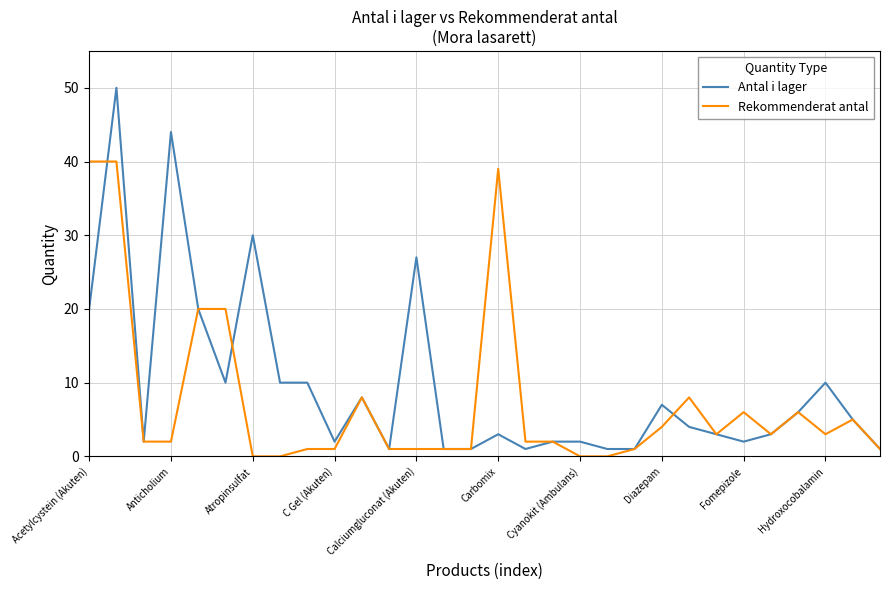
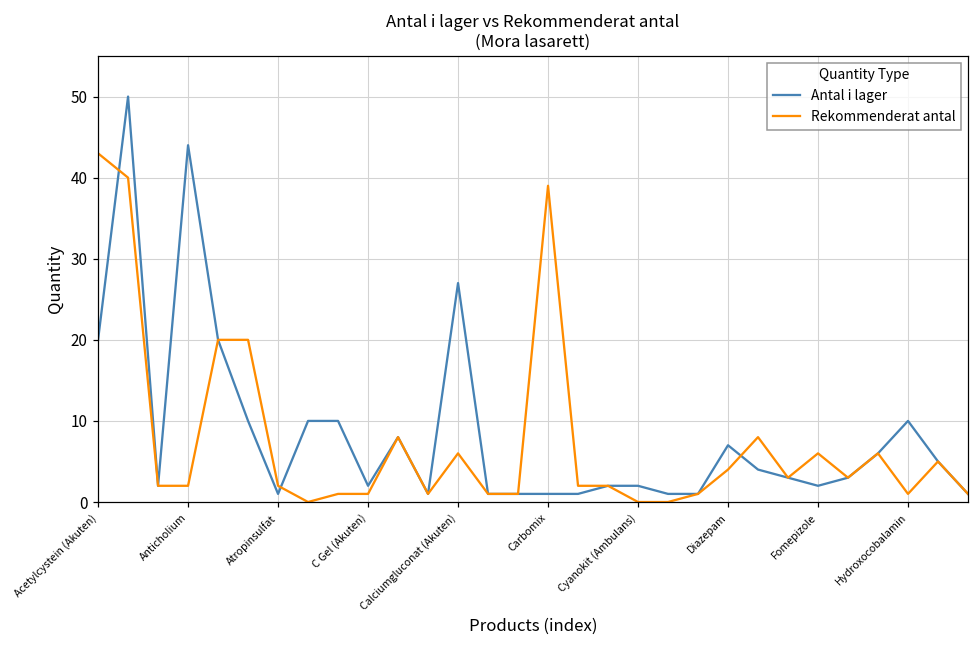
Rekommenderat antal, Acetylcystein (Akuten): 40 -> 43
Antal i lager, Atropinsulfat: 30 -> 1
Rekommenderat antal, Atropinsulfat: 0 -> 2
Rekommenderat antal, Calciumgluconat (Akuten): 1 -> 6
Antal i lager, Carbomix: 3 -> 1
Rekommenderat antal, Hydroxocobalamin: 3 -> 1
